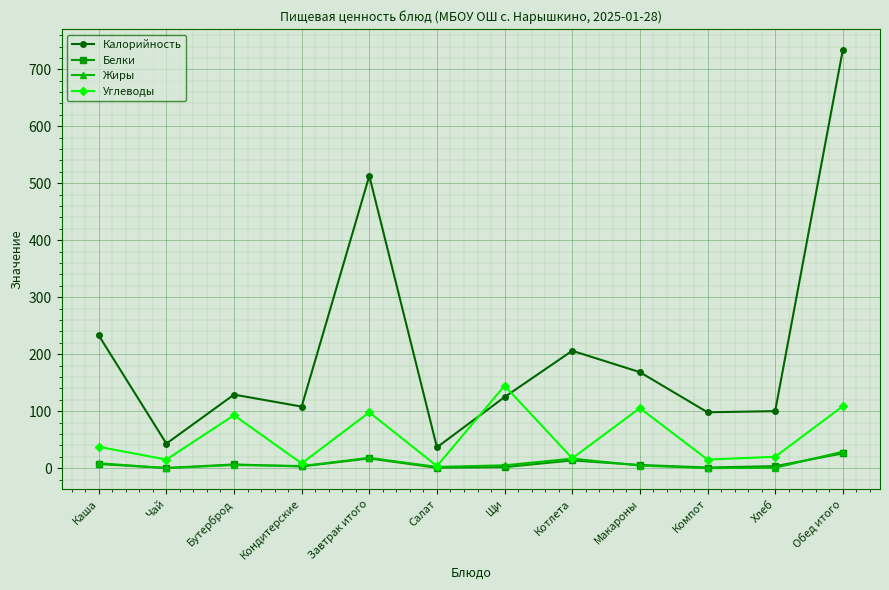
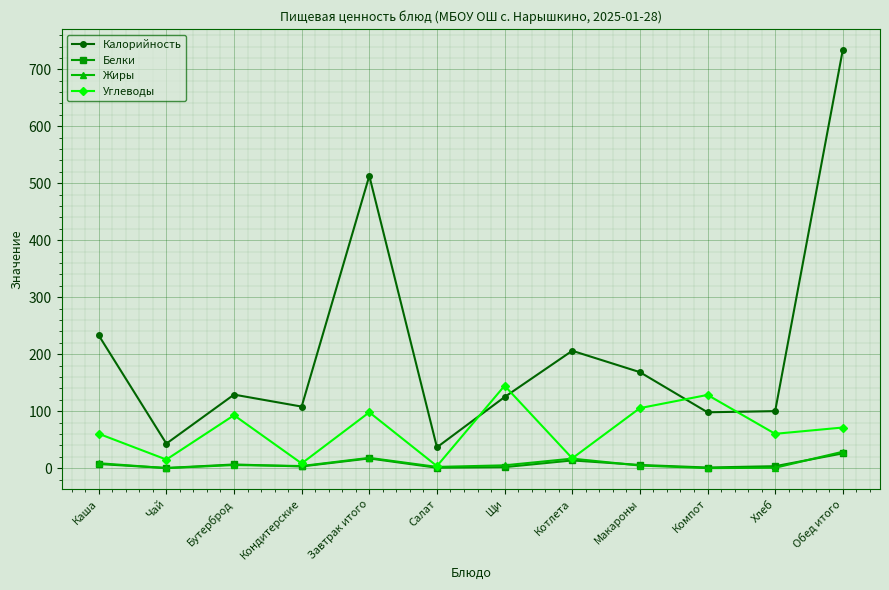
Углеводы, Каша: 40 -> 60
Углеводы, Компот: 10 -> 130
Углеводы, Хлеб: 20 -> 60
Углеводы, Обед итого: 110 -> 70
